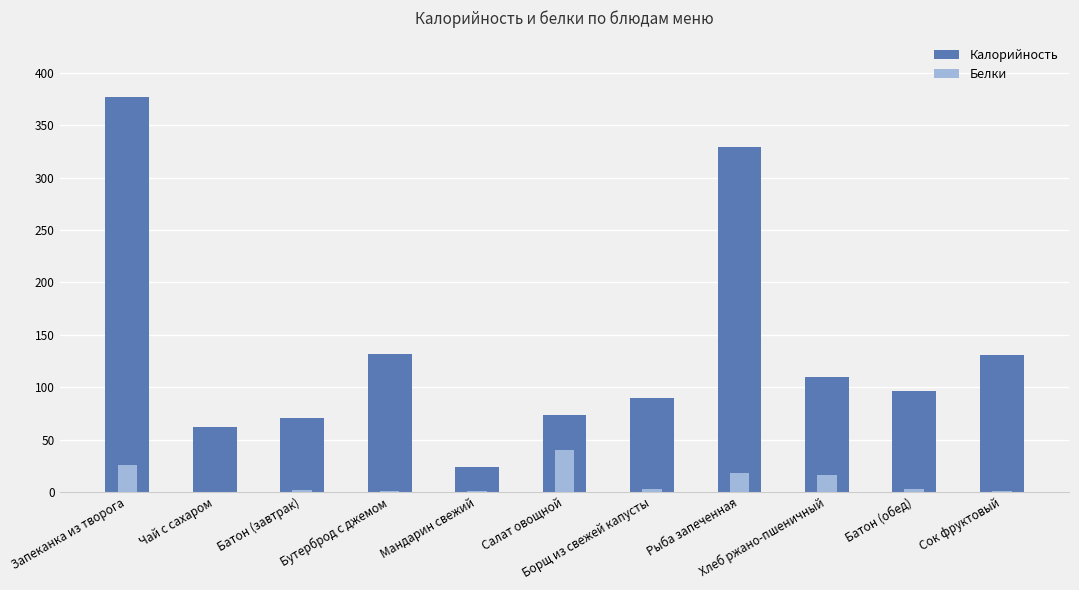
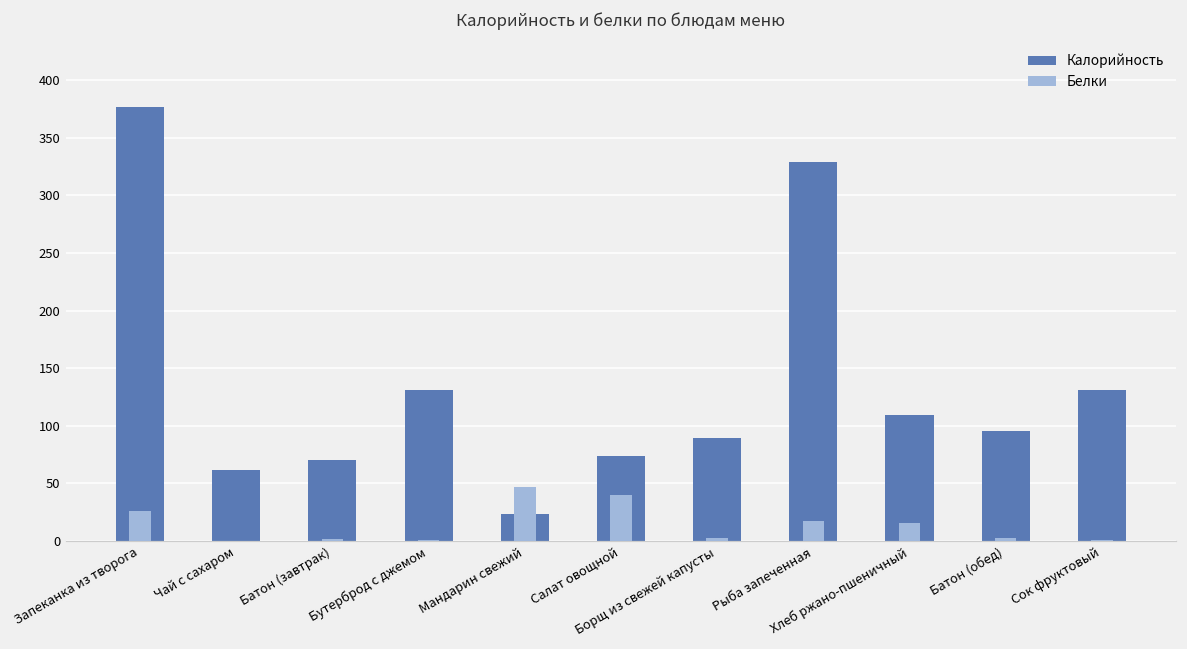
Белки, Мандарин свежий: 1 -> 47
